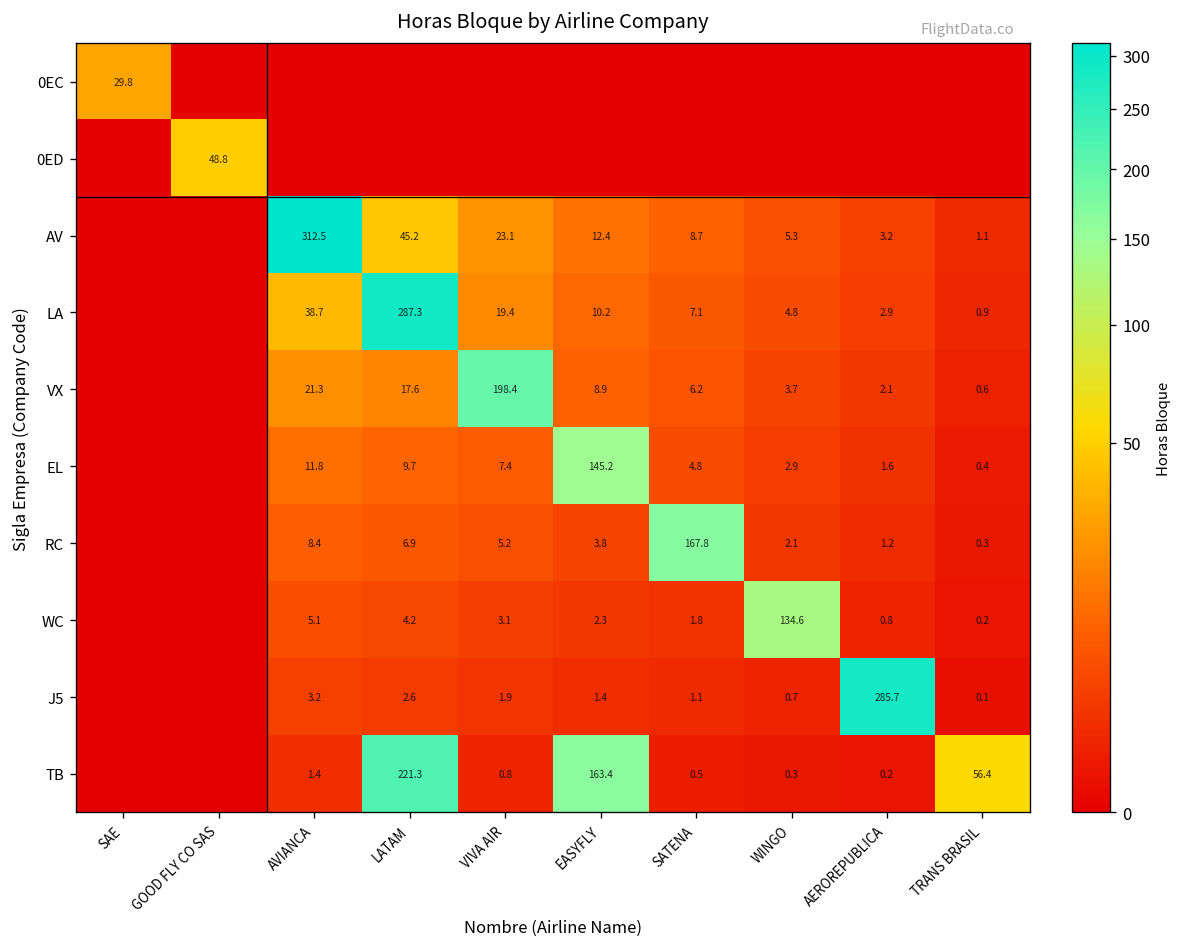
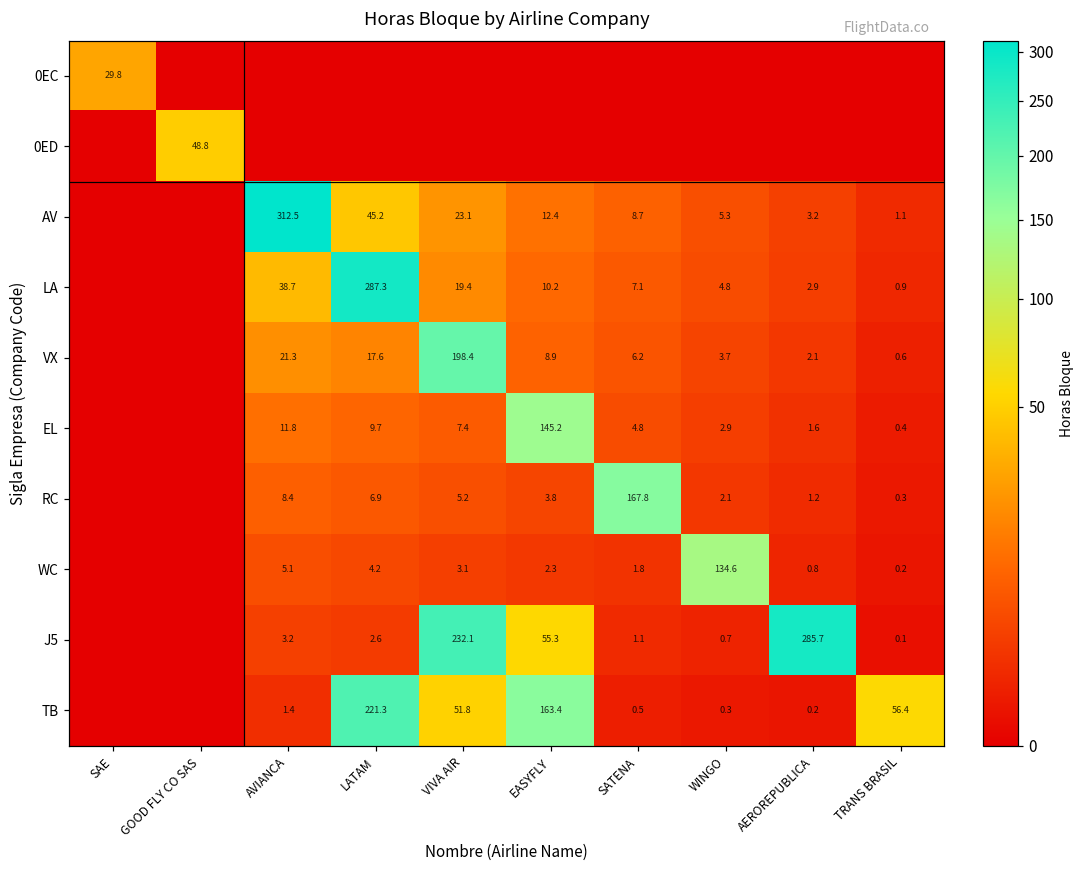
J5, VIVA AIR: 1.9 -> 232.1
J5, EASYFLY: 1.4 -> 55.3
TB, VIVA AIR: 0.8 -> 51.8
